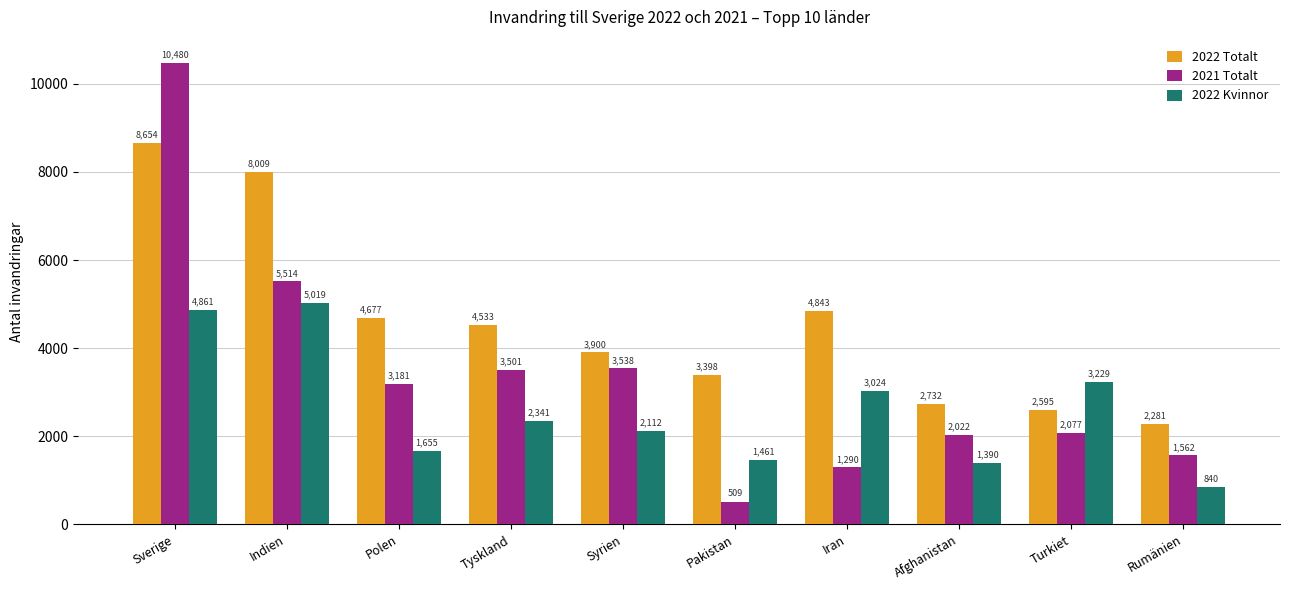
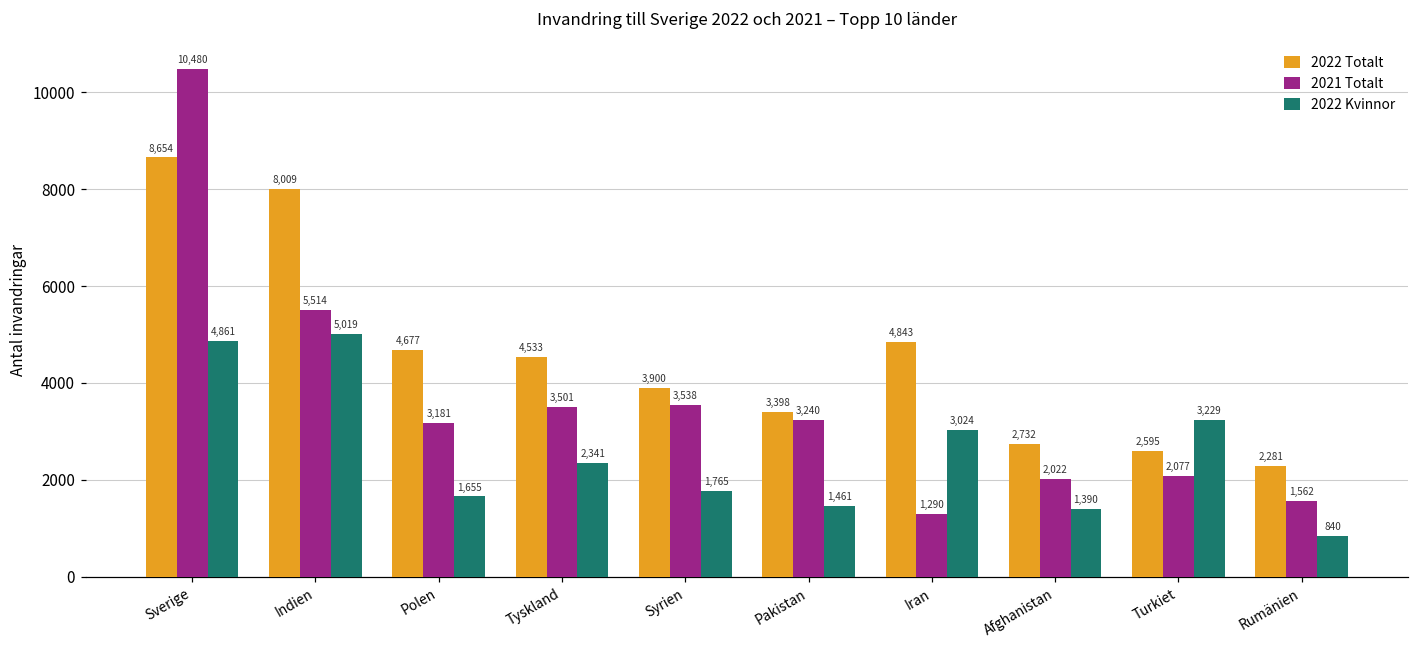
2022 Kvinnor, Syrien: 2,112 -> 1,765
2021 Totalt, Pakistan: 509 -> 3,240
